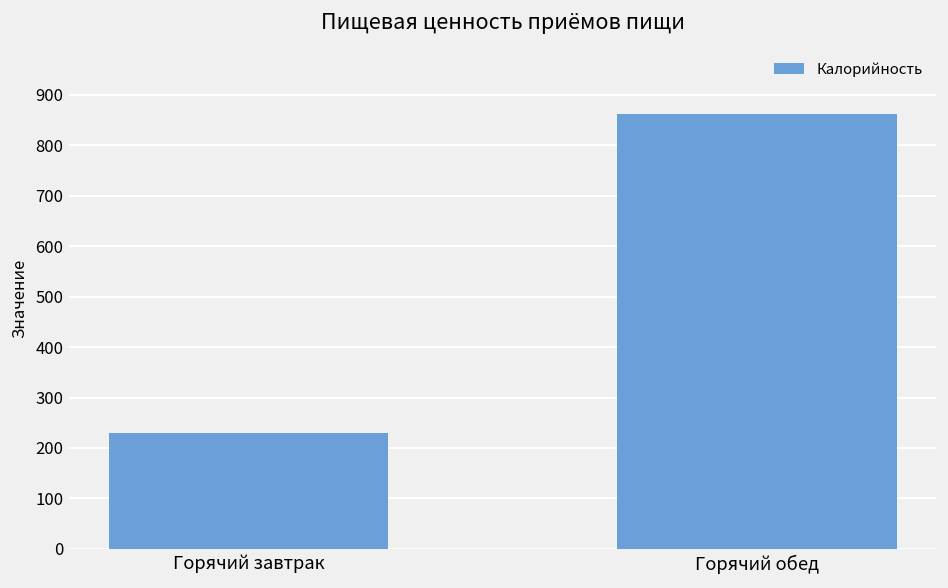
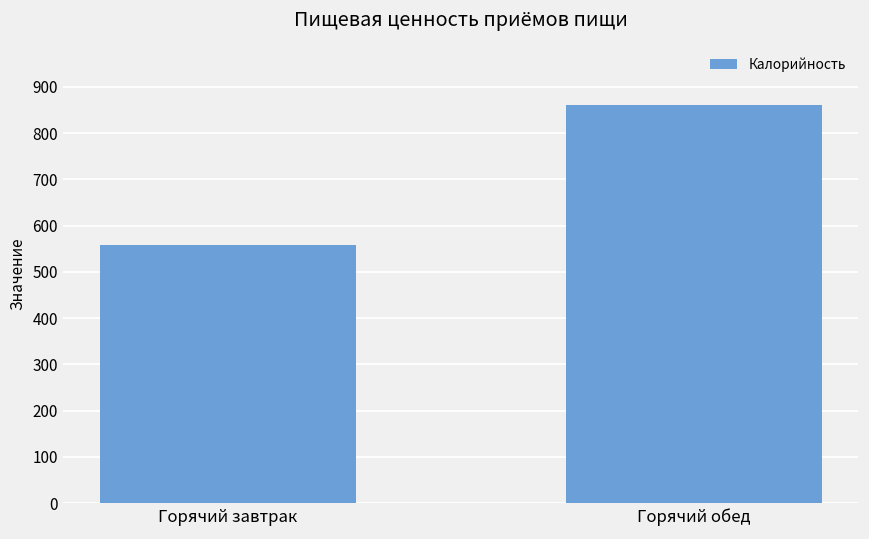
Горячий завтрак: 230 -> 560
